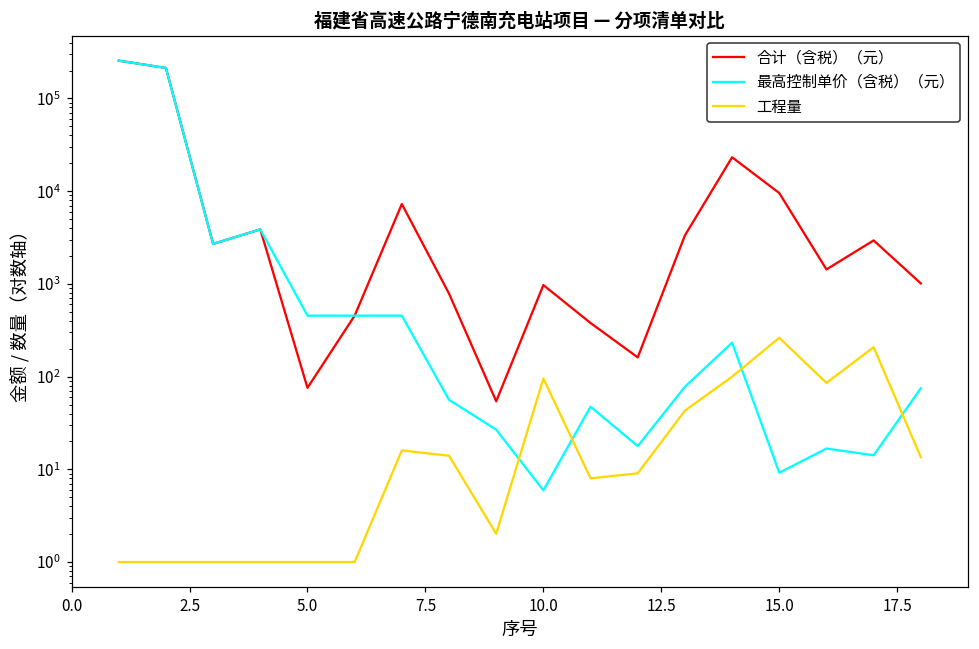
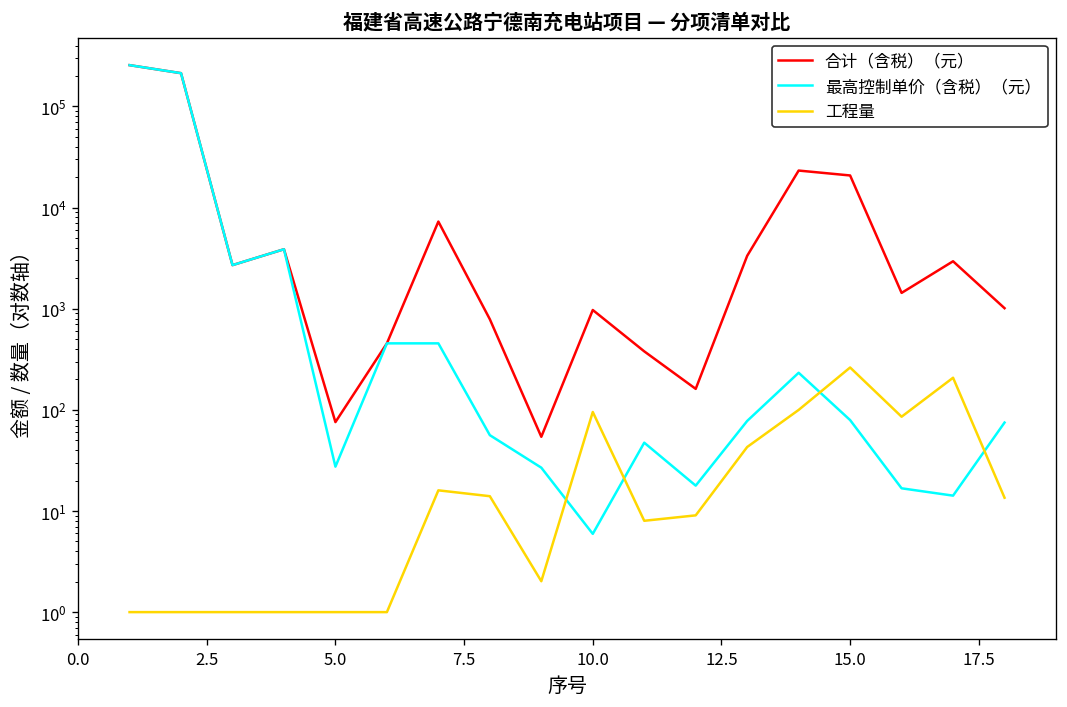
最高控制单价（含税）（元）, 5.0: 500 -> 27
合计（含税）（元）, 15.0: 10000 -> 21000
最高控制单价（含税）（元）, 15.0: 9 -> 80
